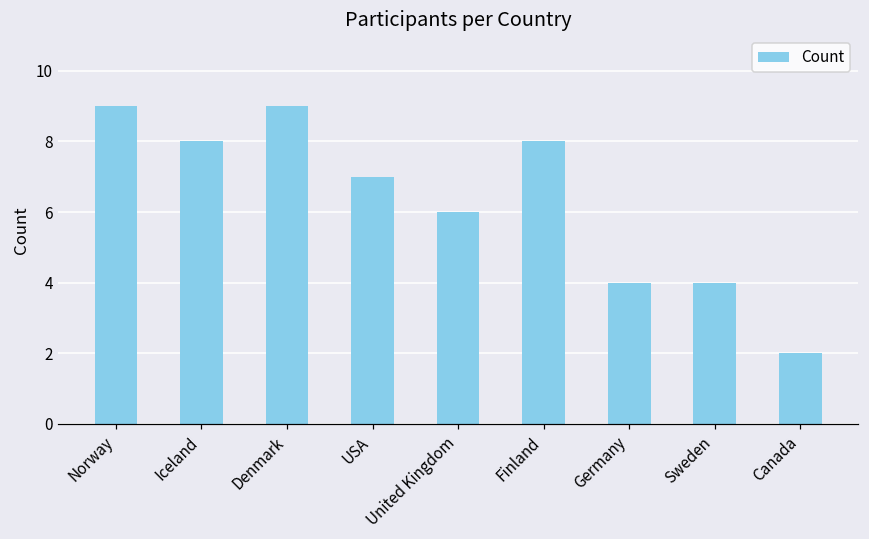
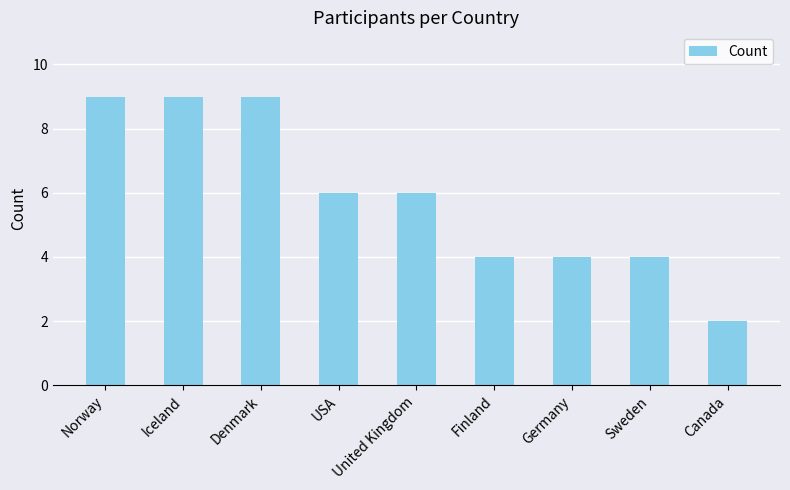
Iceland: 8 -> 9
USA: 7 -> 6
Finland: 8 -> 4
